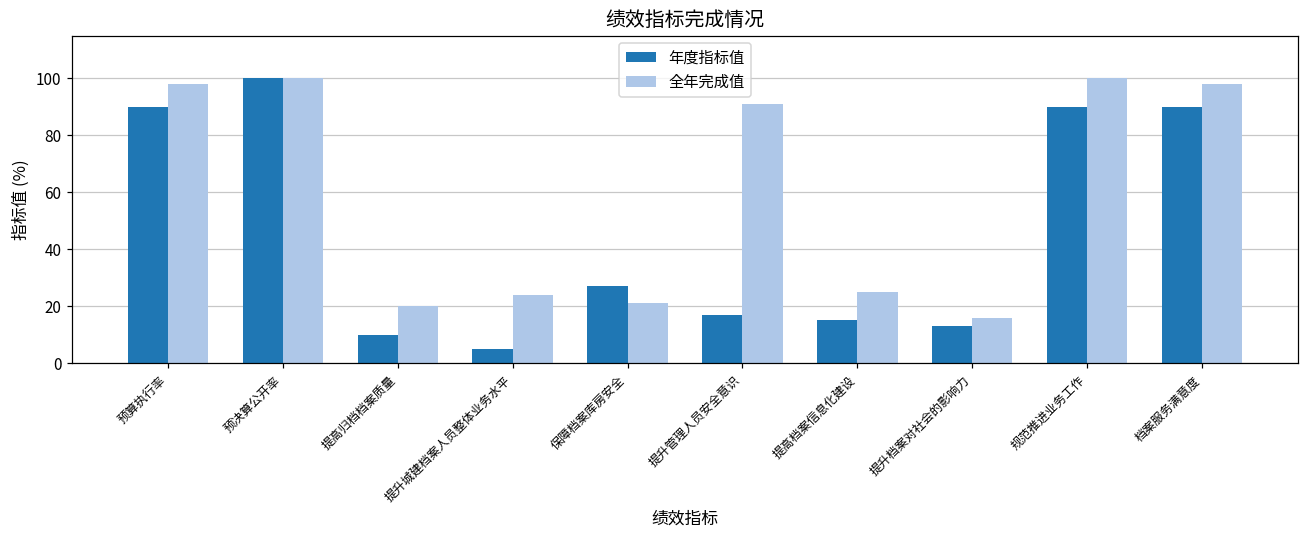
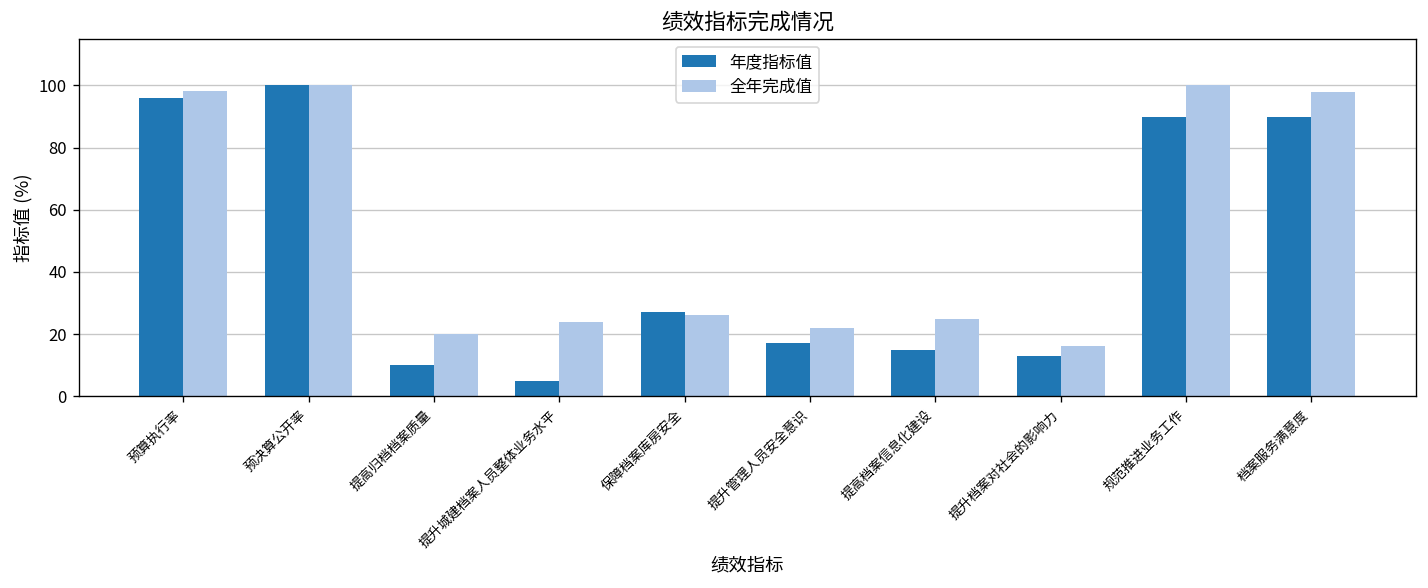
年度指标值, 预算执行率: 90 -> 96
全年完成值, 保障档案库房安全: 21 -> 26
全年完成值, 提升管理人员安全意识: 91 -> 22
